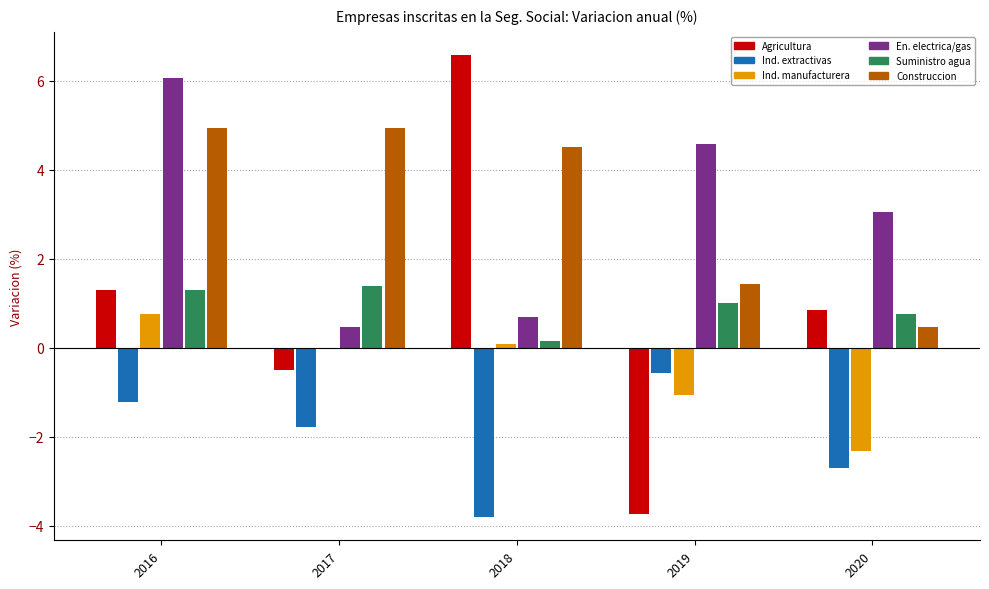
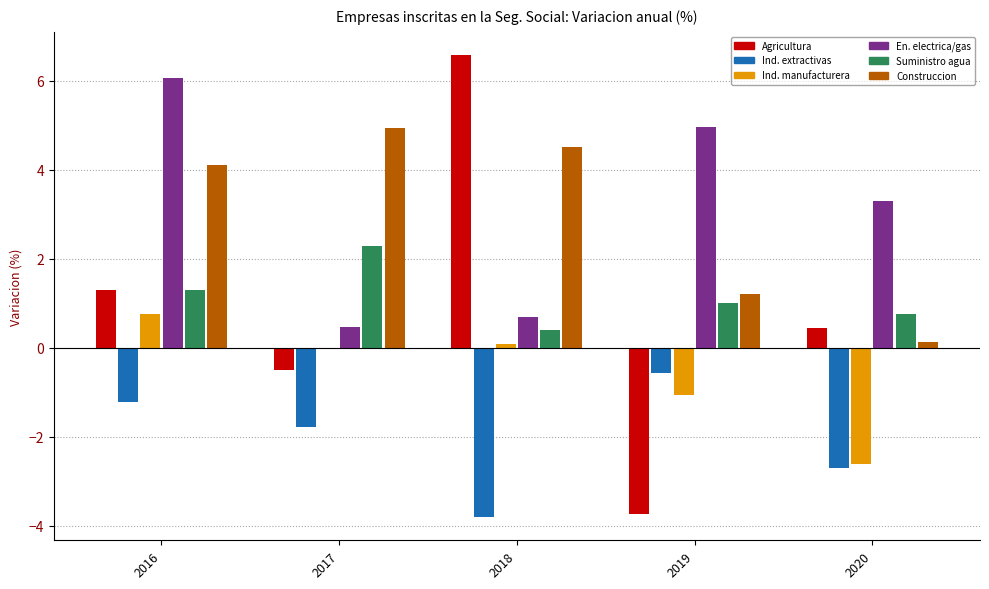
Construccion, 2016: 4.9 -> 4.1
Suministro agua, 2017: 1.4 -> 2.3
Suministro agua, 2018: 0.2 -> 0.4
En. electrica/gas, 2019: 4.6 -> 5.0
Construccion, 2019: 1.4 -> 1.2
Agricultura, 2020: 0.9 -> 0.5
Ind. manufacturera, 2020: -2.3 -> -2.6
En. electrica/gas, 2020: 3.1 -> 3.3
Construccion, 2020: 0.5 -> 0.1
